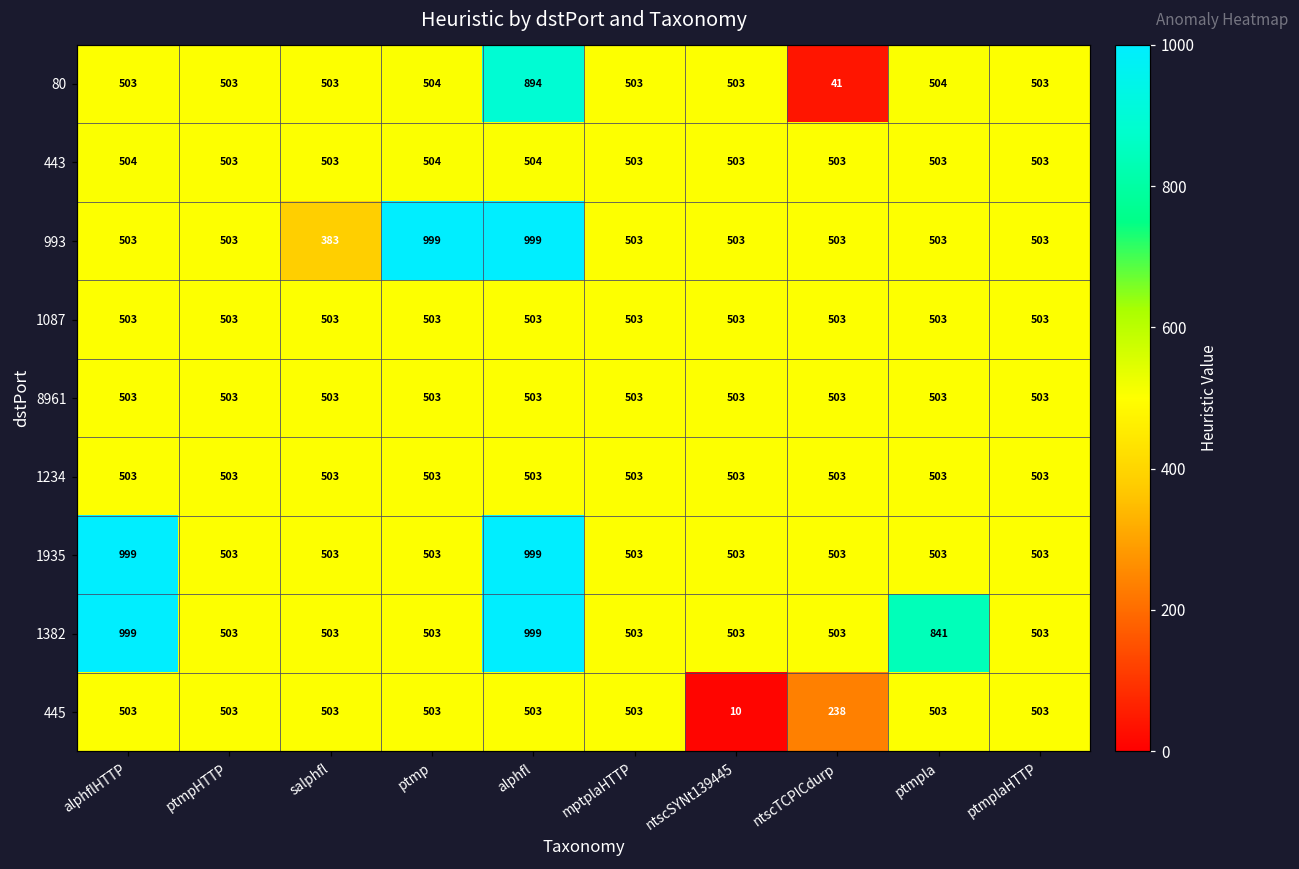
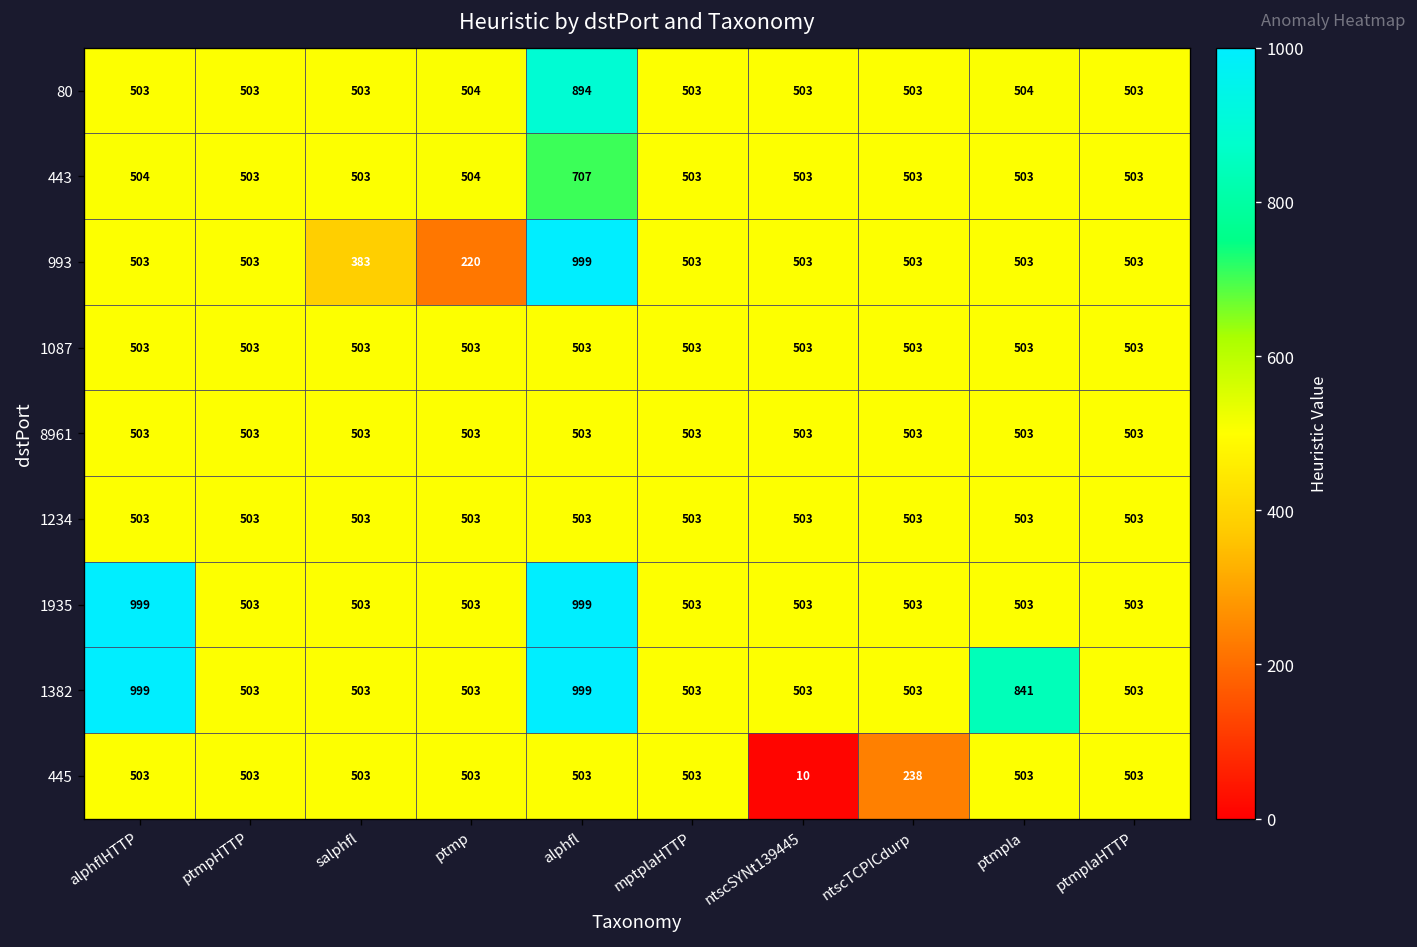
80, ntscTCPICdurp: 41 -> 503
443, alphfl: 504 -> 707
993, ptmp: 999 -> 220
